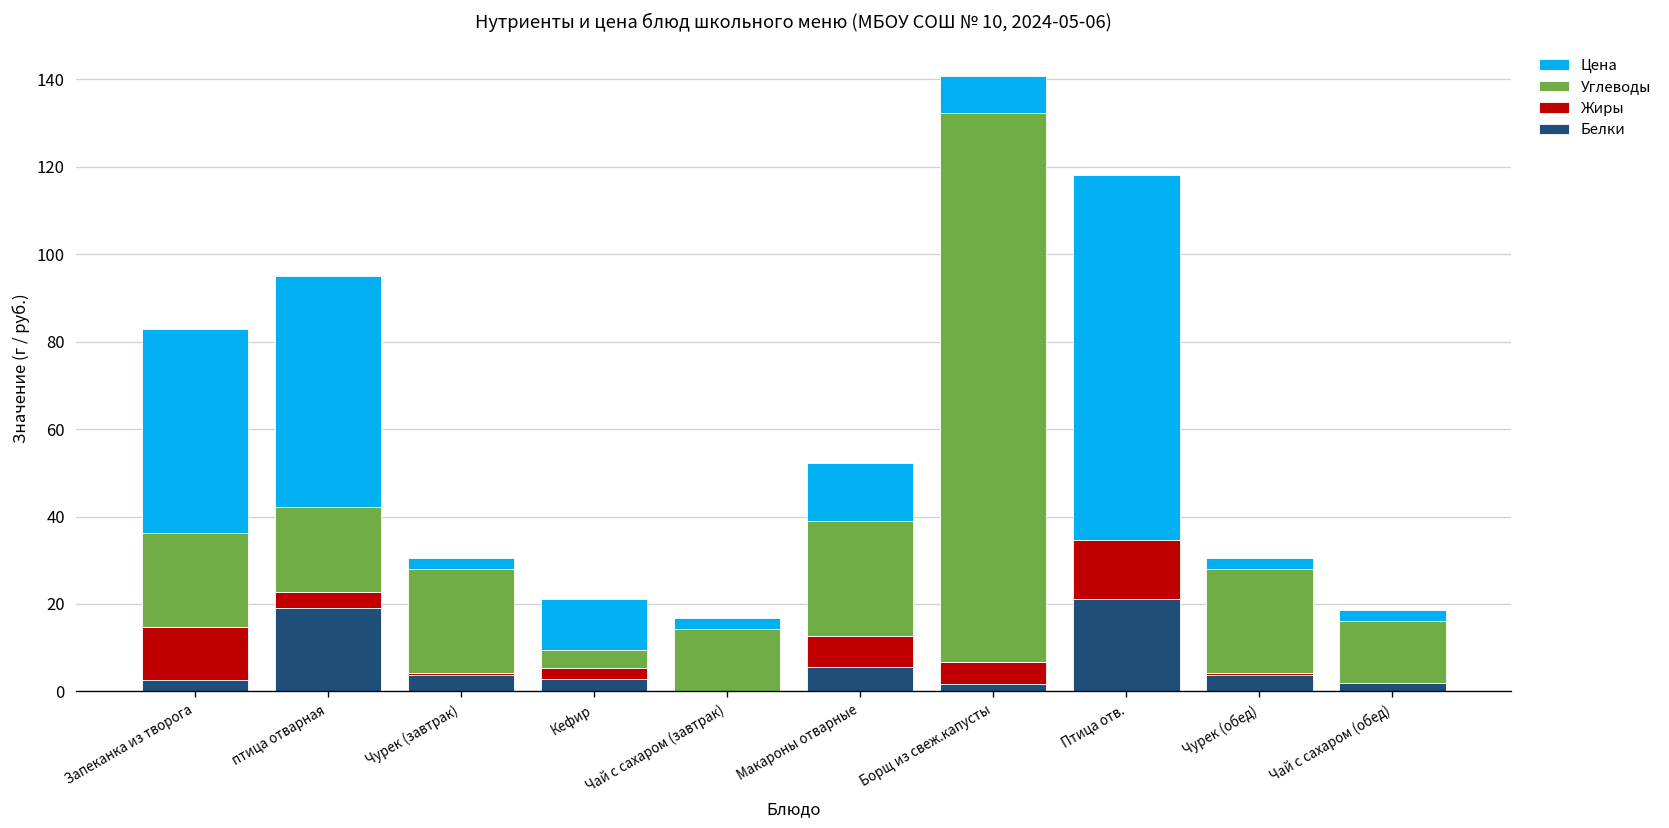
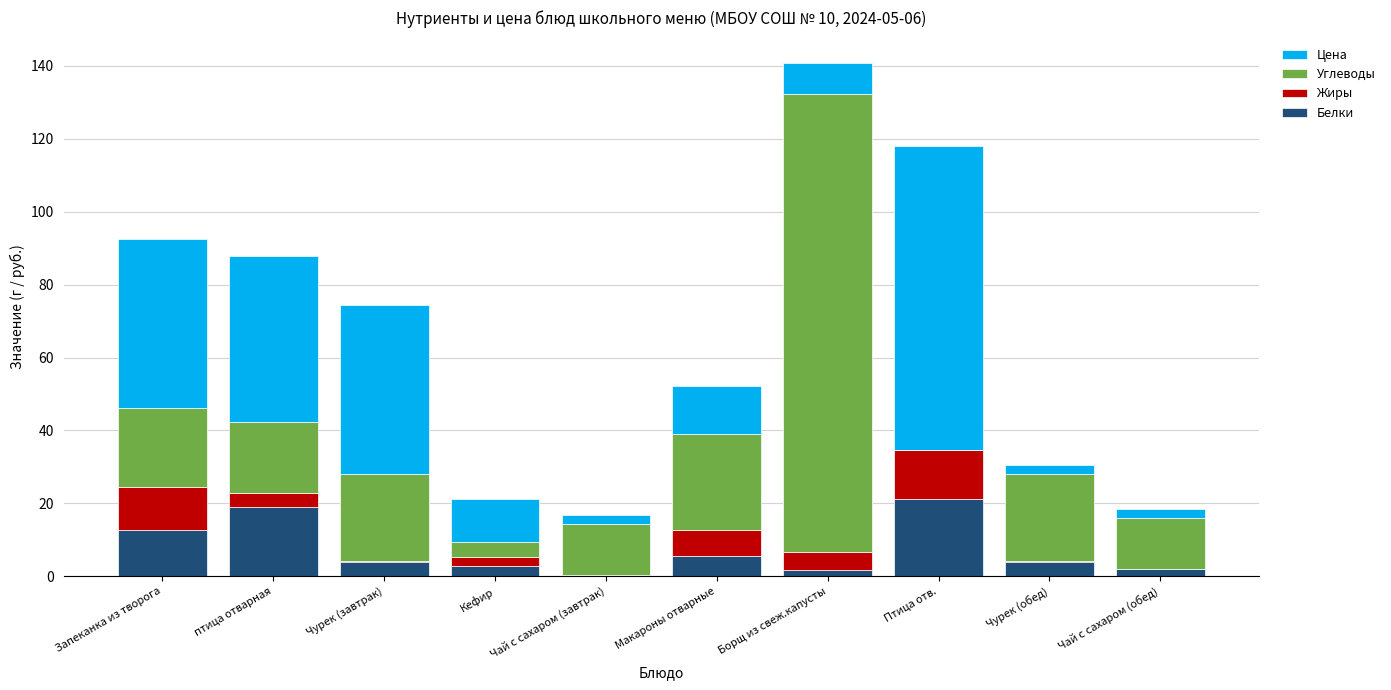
Белки, Запеканка из творога: 3 -> 13
Цена, птица отварная: 53 -> 46
Цена, Чурек (завтрак): 3 -> 46
